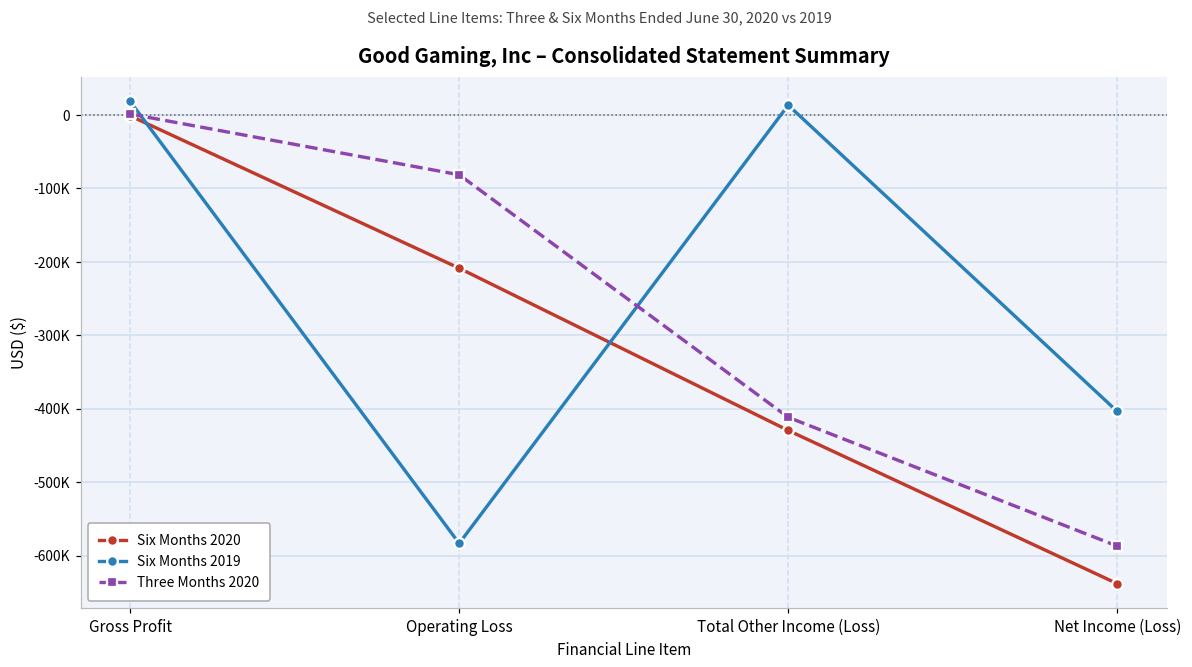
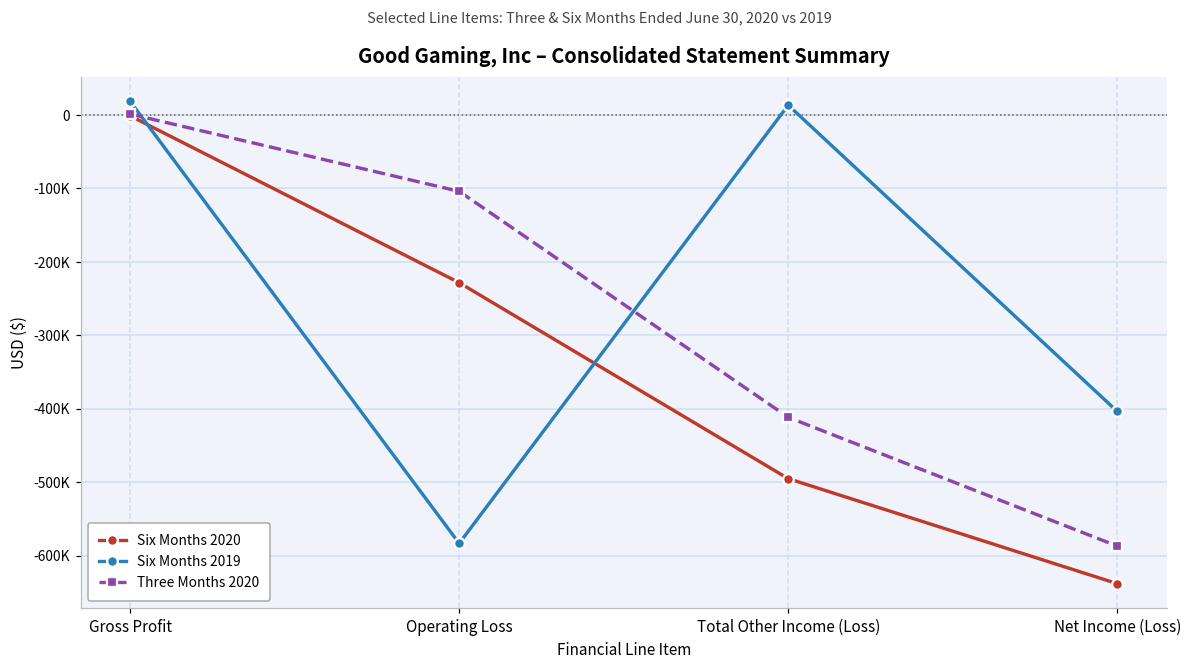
Six Months 2020, Operating Loss: -210000 -> -230000
Three Months 2020, Operating Loss: -80000 -> -100000
Six Months 2020, Total Other Income (Loss): -430000 -> -500000
